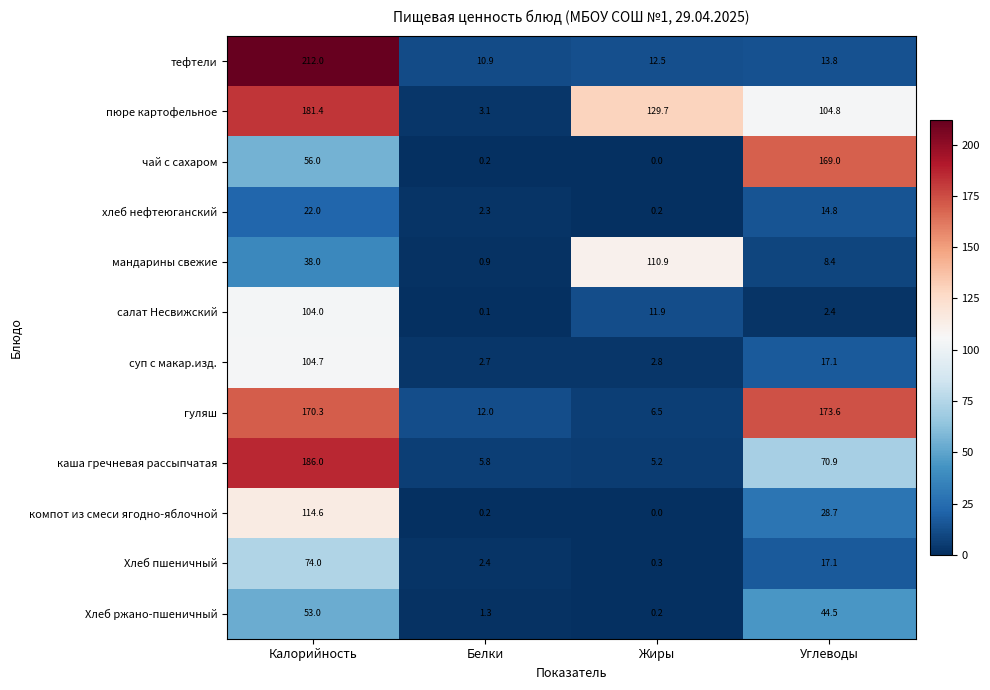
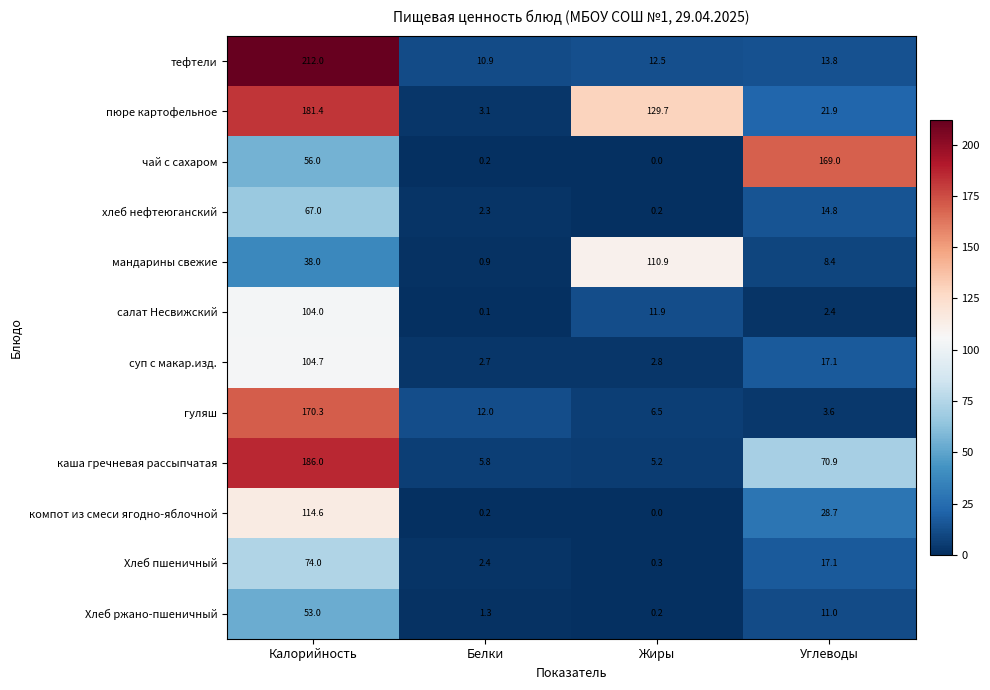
пюре картофельное, Углеводы: 104.8 -> 21.9
хлеб нефтеюганский, Калорийность: 22.0 -> 67.0
гуляш, Углеводы: 173.6 -> 3.6
Хлеб ржано-пшеничный, Углеводы: 44.5 -> 11.0
